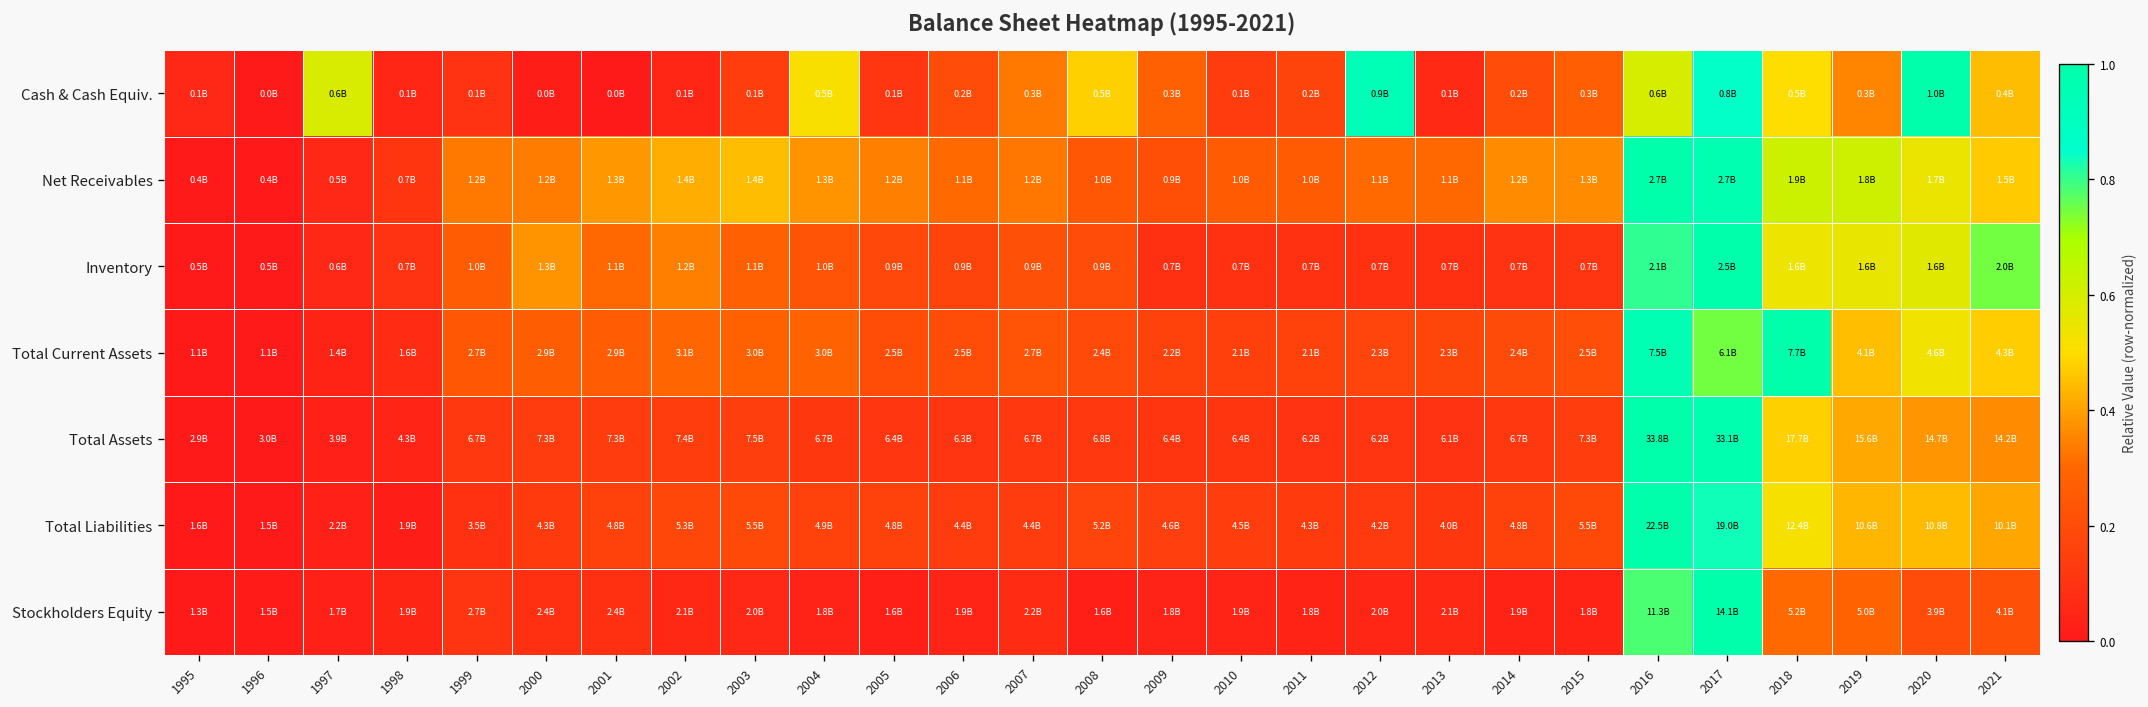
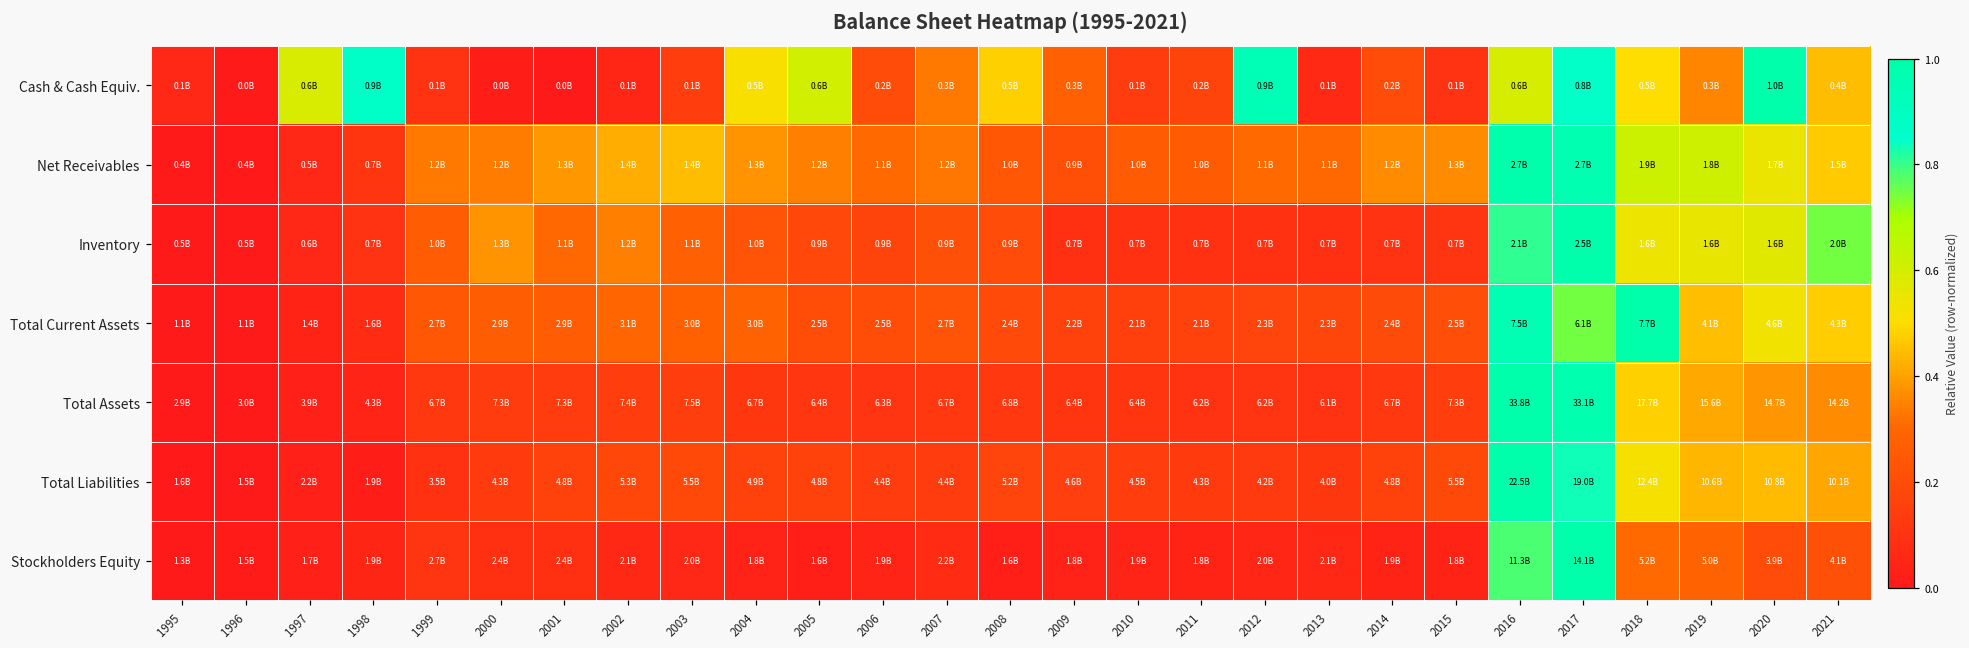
Cash & Cash Equiv., 1998: 0.1B -> 0.9B
Cash & Cash Equiv., 2005: 0.1B -> 0.6B
Cash & Cash Equiv., 2015: 0.3B -> 0.1B
